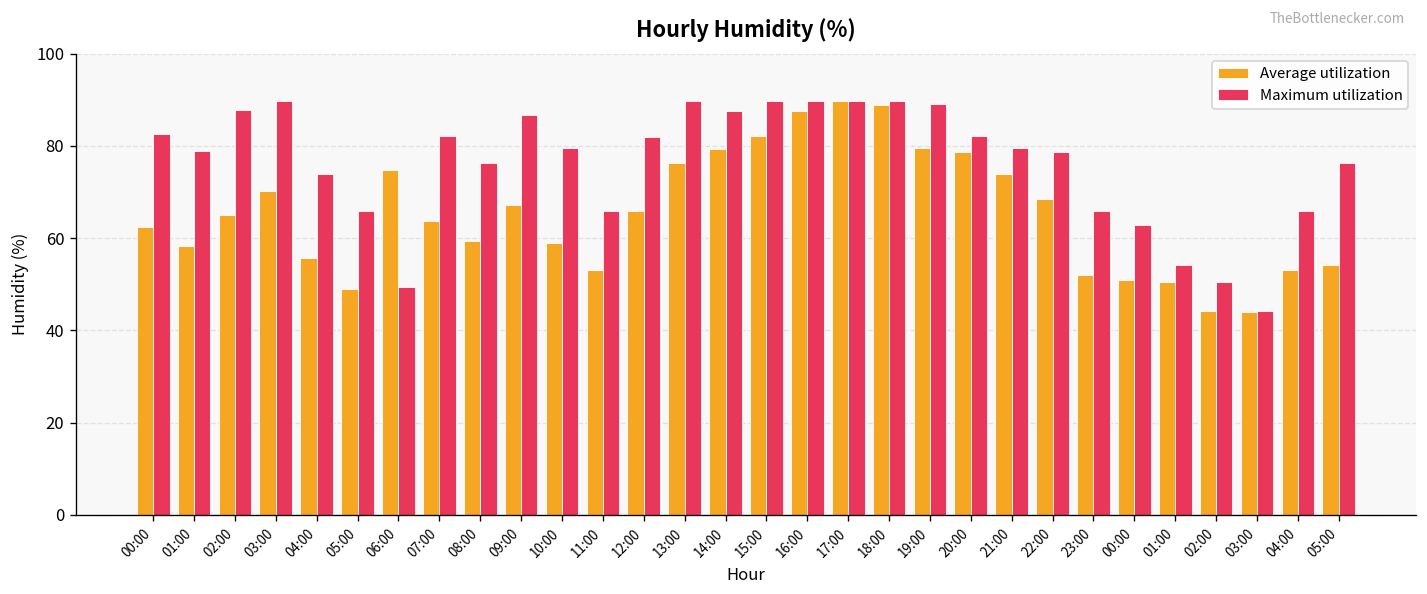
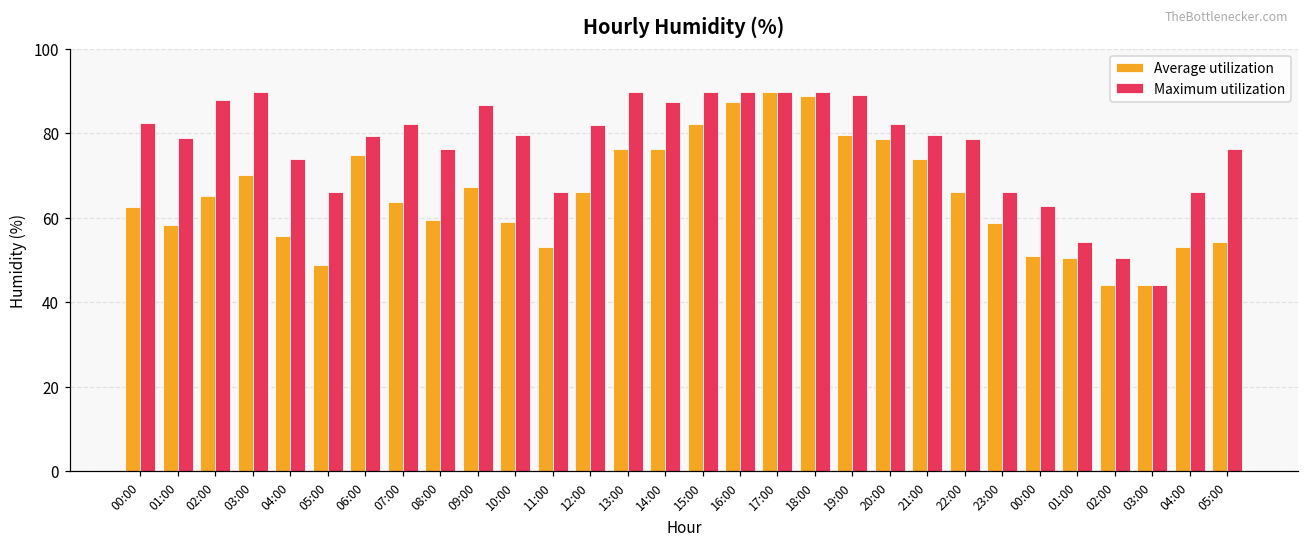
Maximum utilization, 06:00: 49 -> 79
Average utilization, 14:00: 79 -> 76
Average utilization, 22:00: 69 -> 66
Average utilization, 23:00: 52 -> 59
